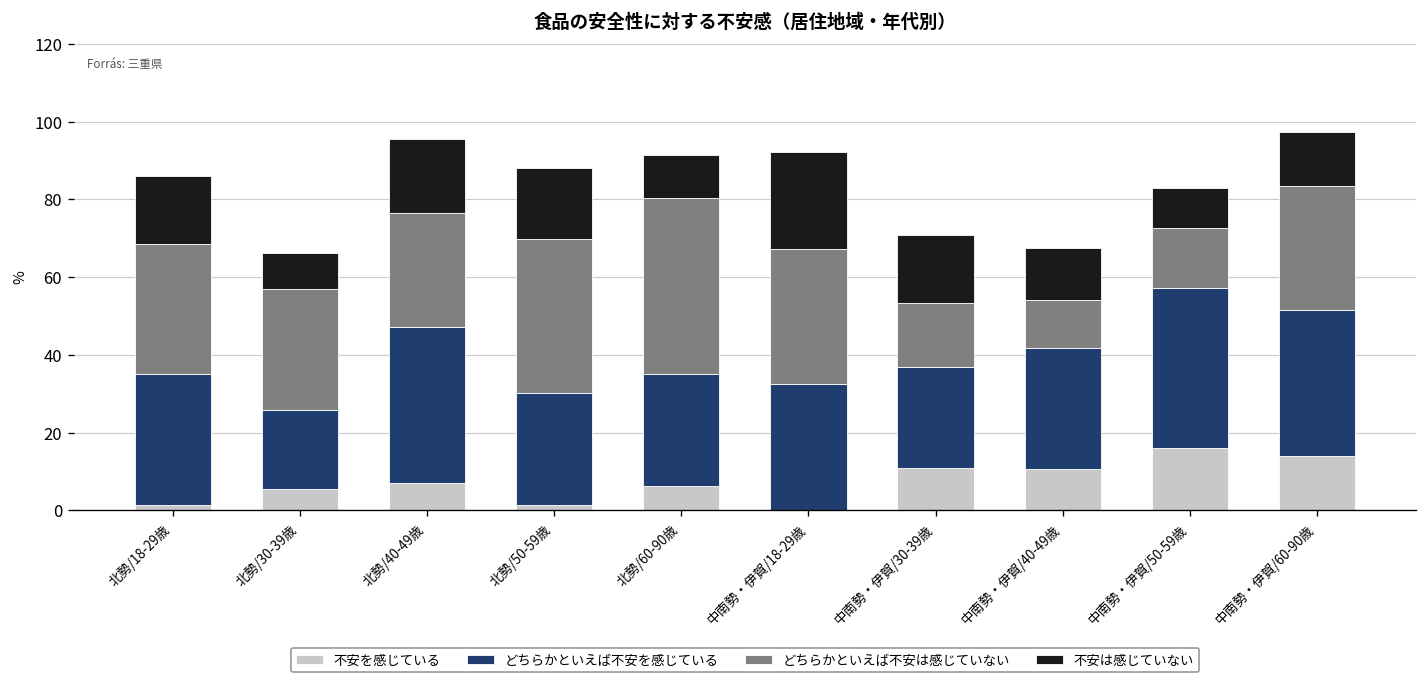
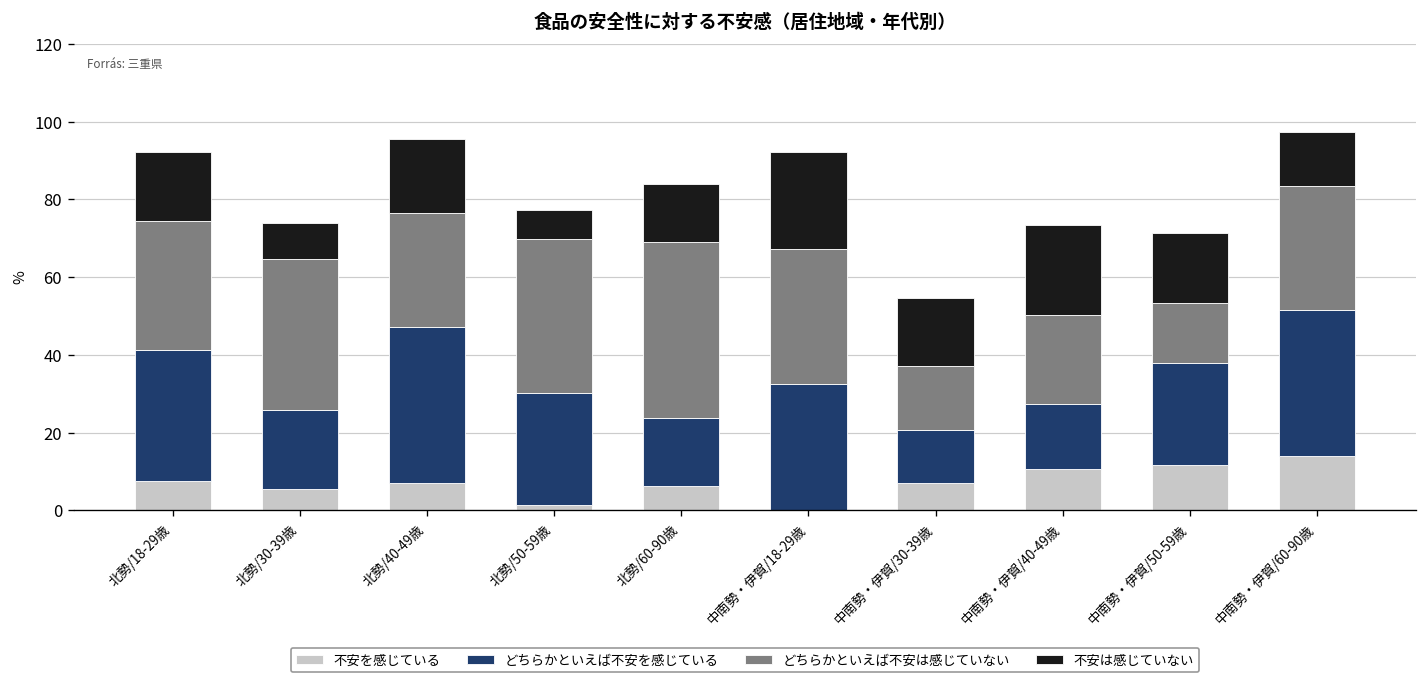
不安を感じている, 北勢/18-29歳: 2 -> 8
どちらかといえば不安は感じていない, 北勢/30-39歳: 31 -> 39
不安は感じていない, 北勢/50-59歳: 18 -> 7
どちらかといえば不安を感じている, 北勢/60-90歳: 29 -> 17
不安は感じていない, 北勢/60-90歳: 11 -> 15
不安を感じている, 中南勢・伊賀/30-39歳: 11 -> 7
どちらかといえば不安を感じている, 中南勢・伊賀/30-39歳: 26 -> 14
どちらかといえば不安を感じている, 中南勢・伊賀/40-49歳: 31 -> 17
どちらかといえば不安は感じていない, 中南勢・伊賀/40-49歳: 12 -> 23
不安は感じていない, 中南勢・伊賀/40-49歳: 14 -> 23
不安を感じている, 中南勢・伊賀/50-59歳: 16 -> 12
どちらかといえば不安を感じている, 中南勢・伊賀/50-59歳: 41 -> 26
不安は感じていない, 中南勢・伊賀/50-59歳: 10 -> 18
